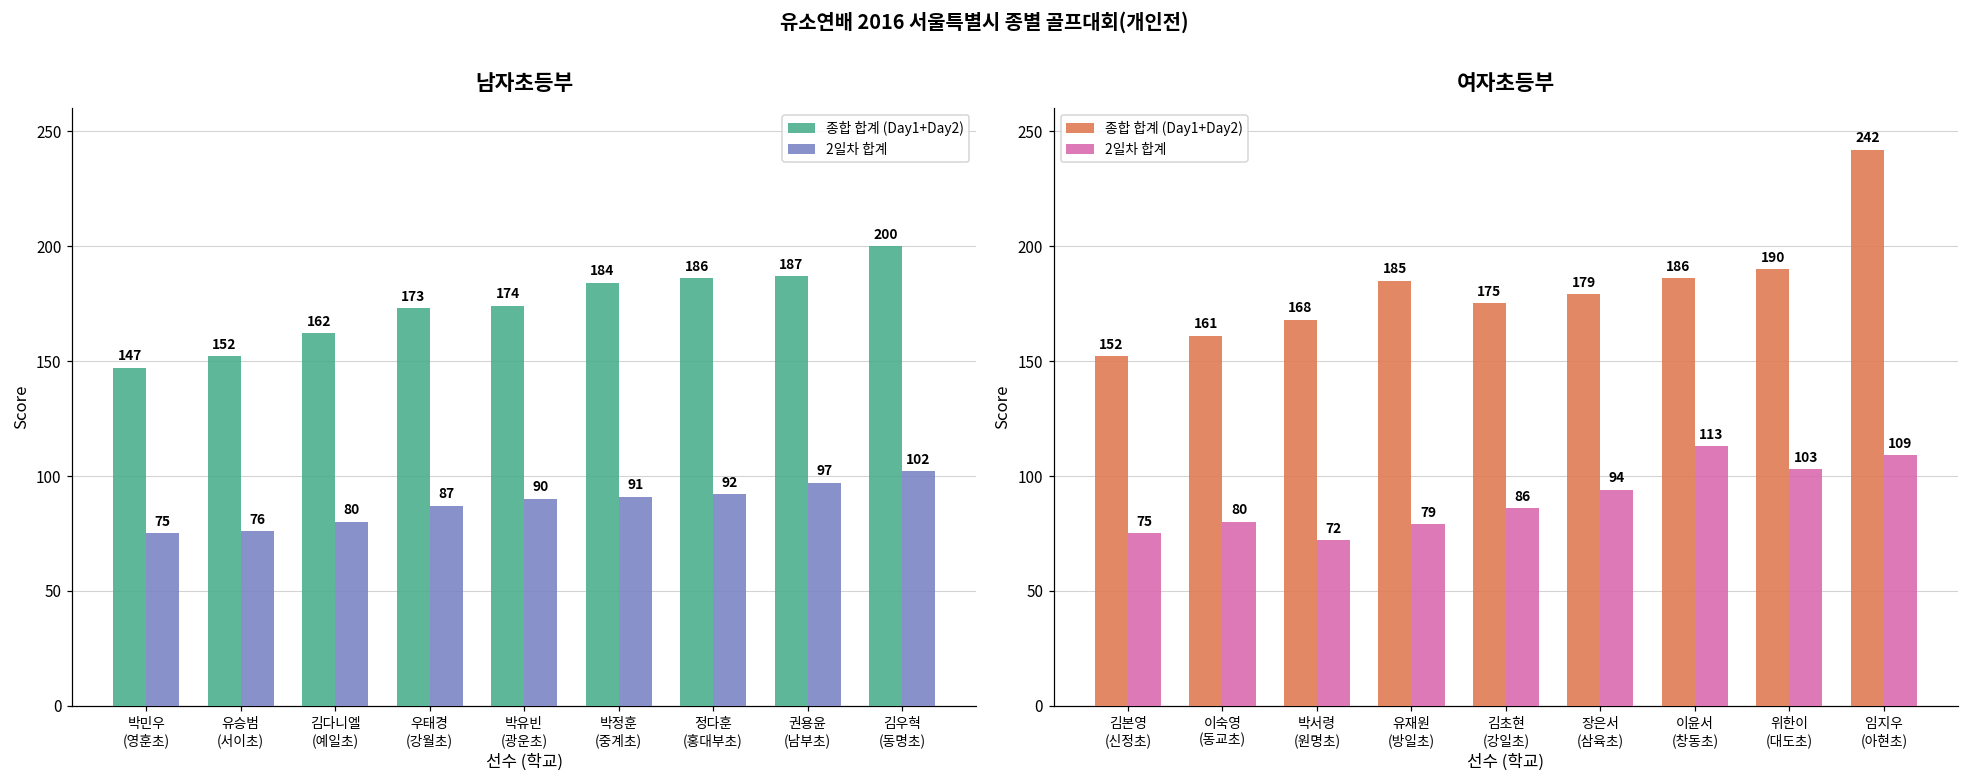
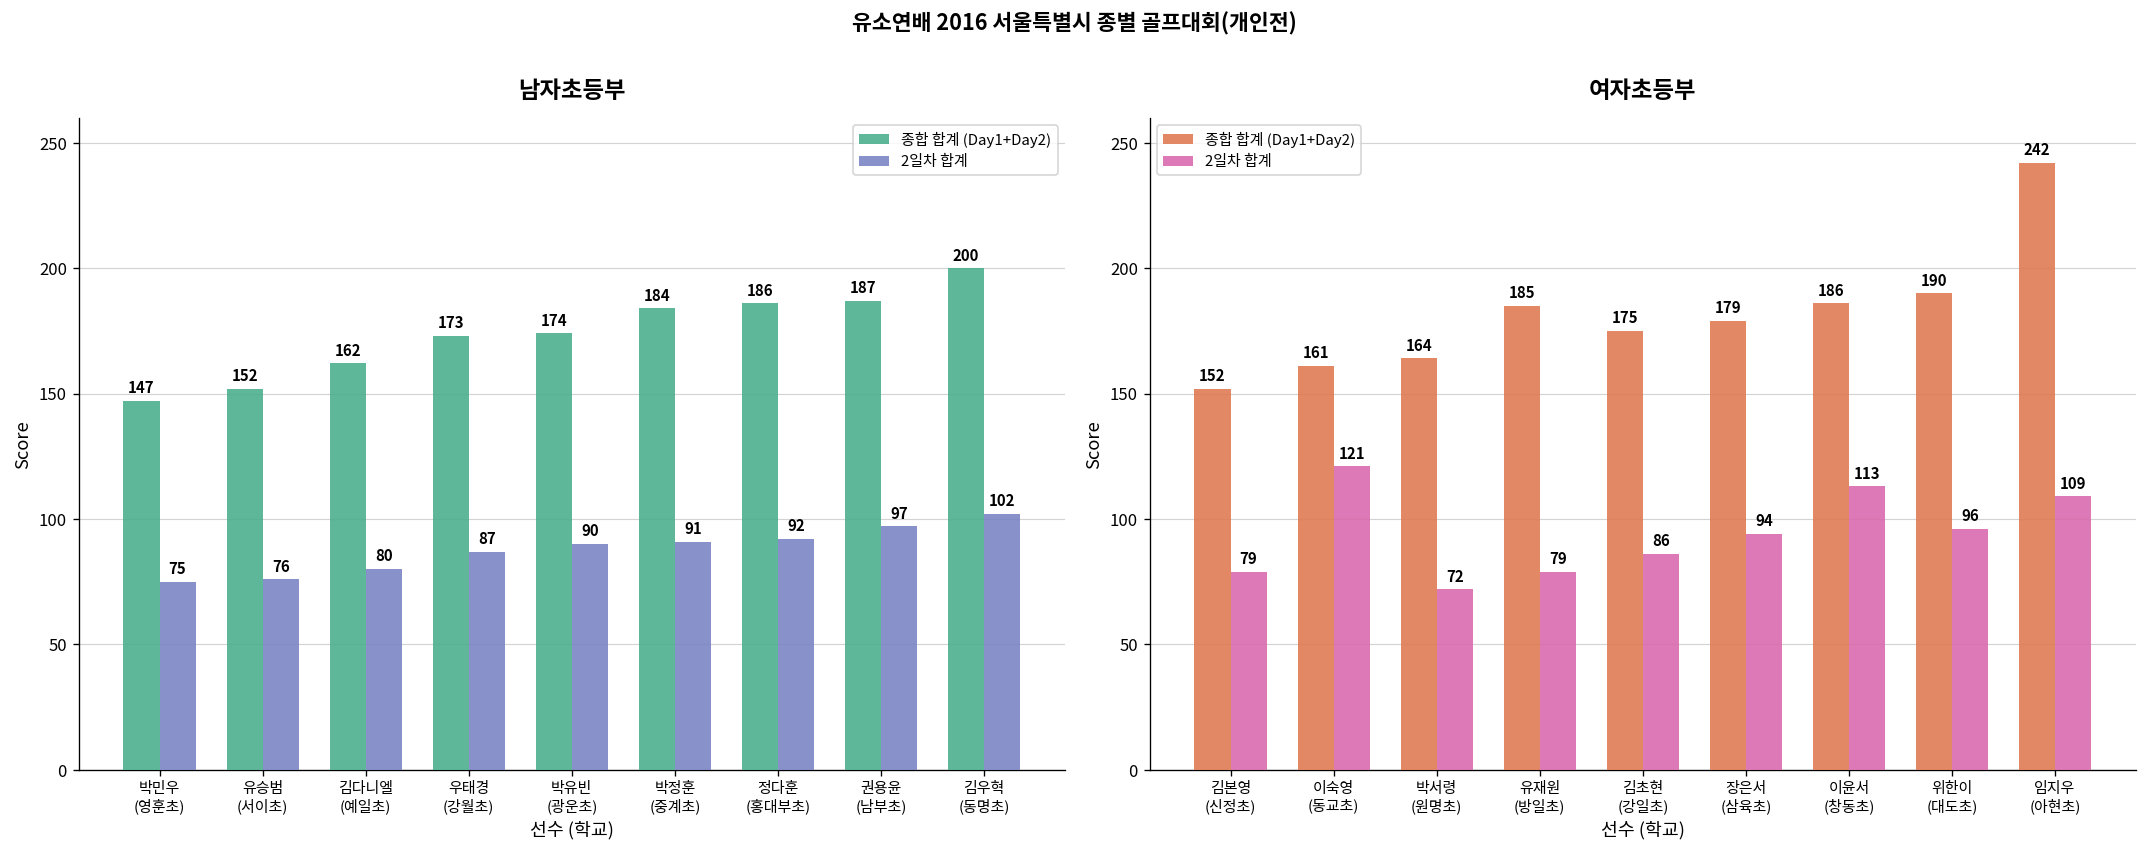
여자초등부, 2일차 합계, 김본영 (신정초): 75 -> 79
여자초등부, 2일차 합계, 이숙영 (동교초): 80 -> 121
여자초등부, 종합 합계 (Day1+Day2), 박서령 (원명초): 168 -> 164
여자초등부, 2일차 합계, 위한이 (대도초): 103 -> 96
